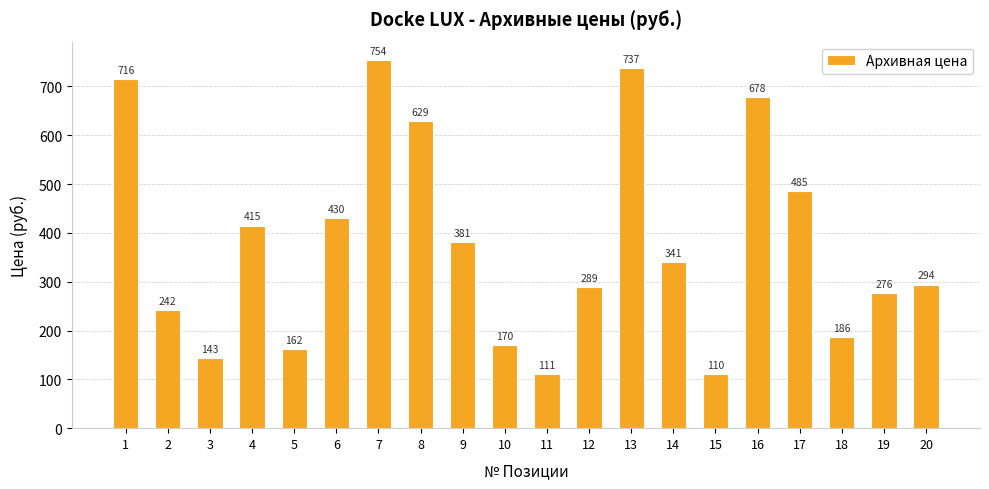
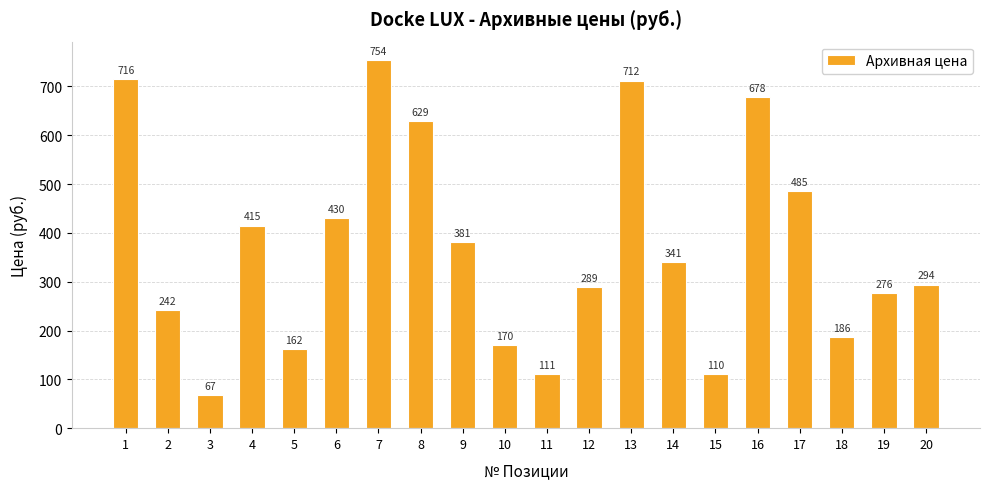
3: 143 -> 67
13: 737 -> 712
